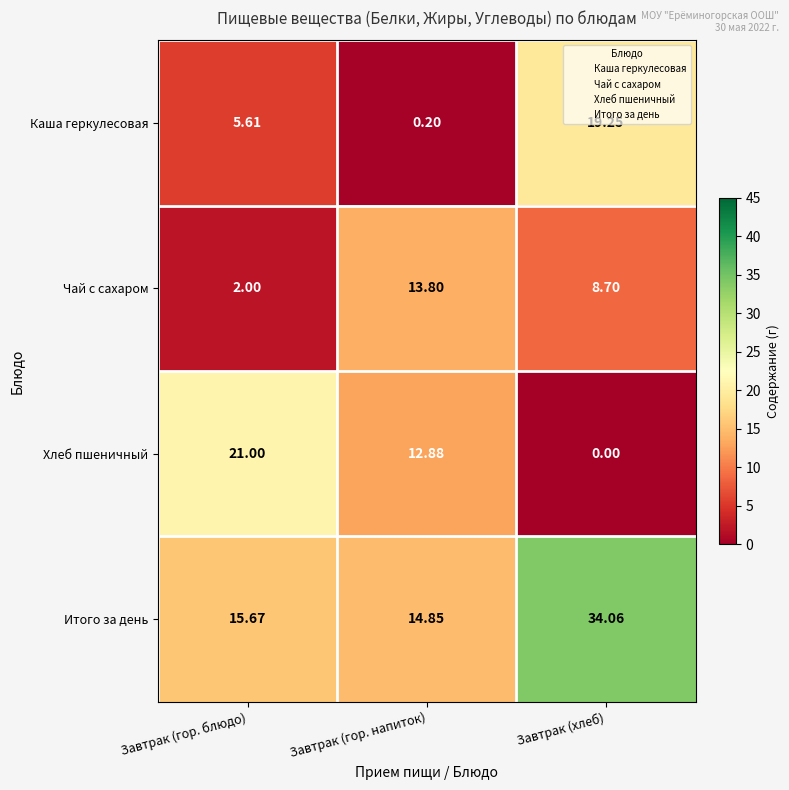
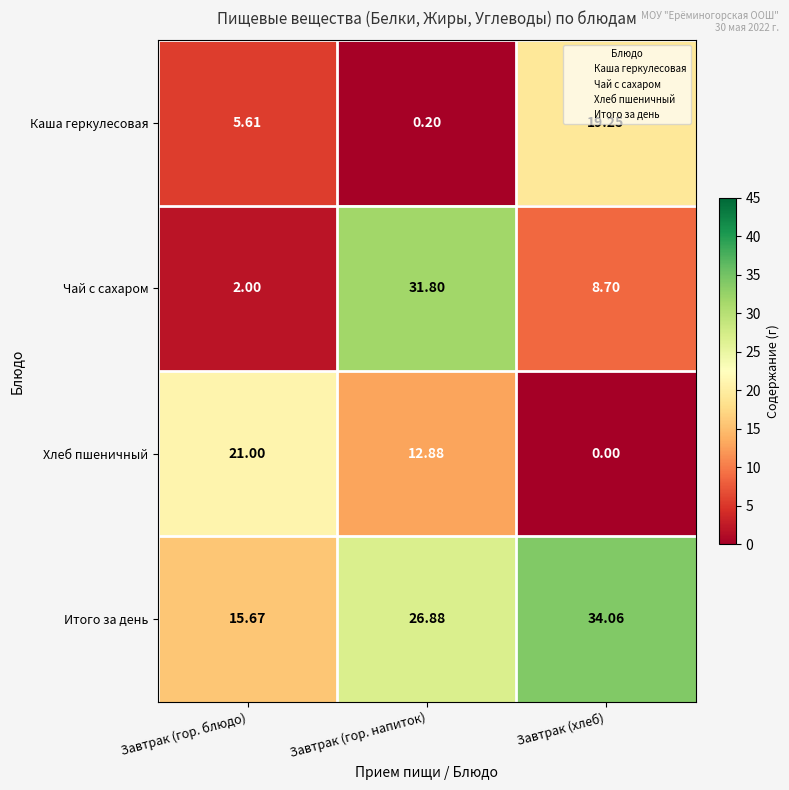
Чай с сахаром, Завтрак (гор. напиток): 13.80 -> 31.80
Итого за день, Завтрак (гор. напиток): 14.85 -> 26.88
